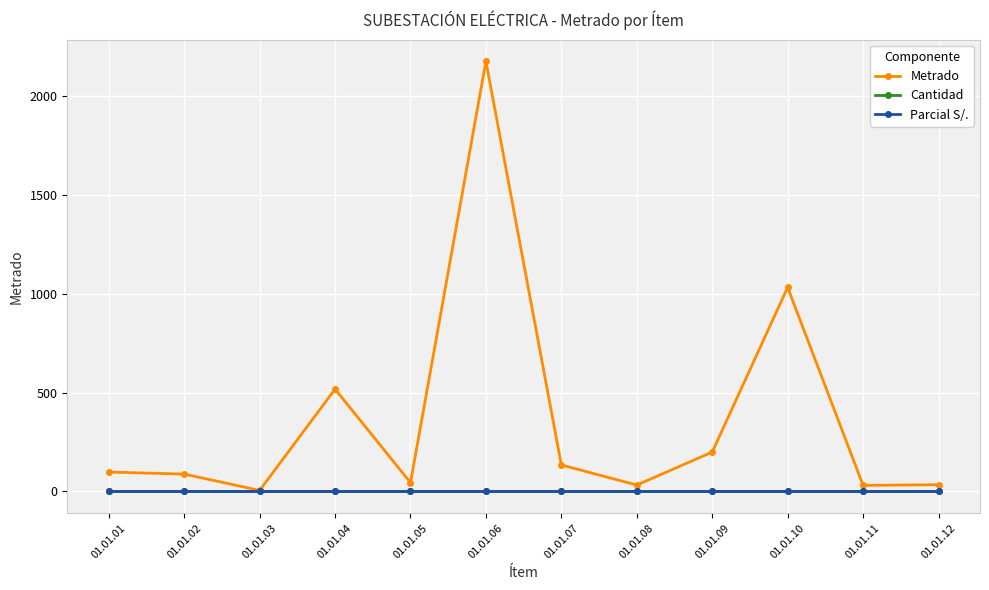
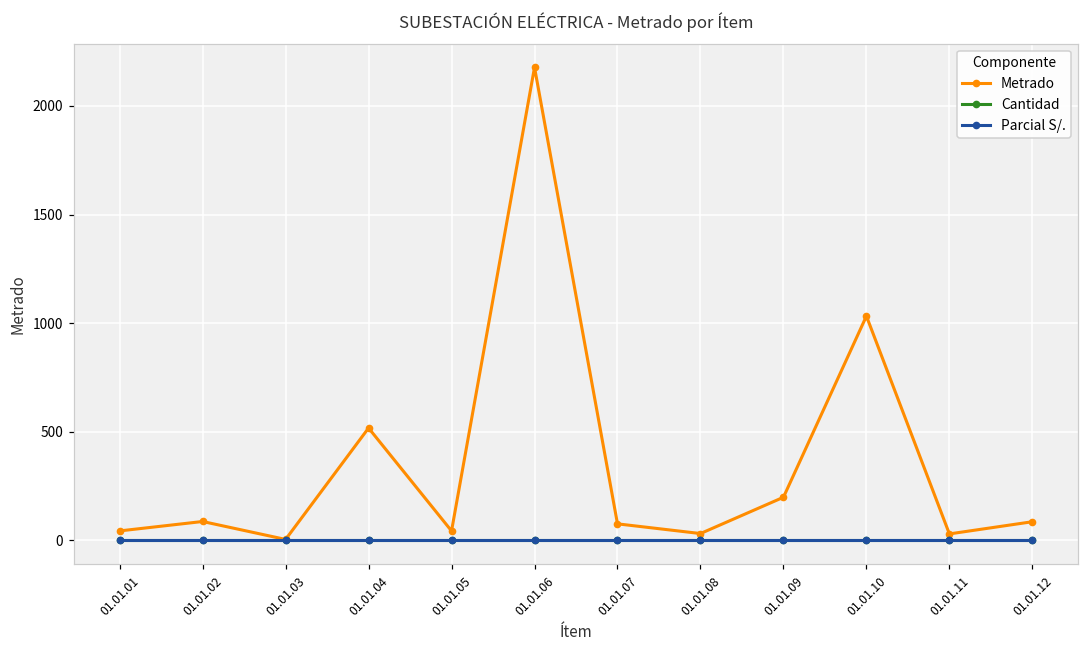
Metrado, 01.01.01: 100 -> 40
Metrado, 01.01.07: 130 -> 80
Metrado, 01.01.12: 30 -> 90
